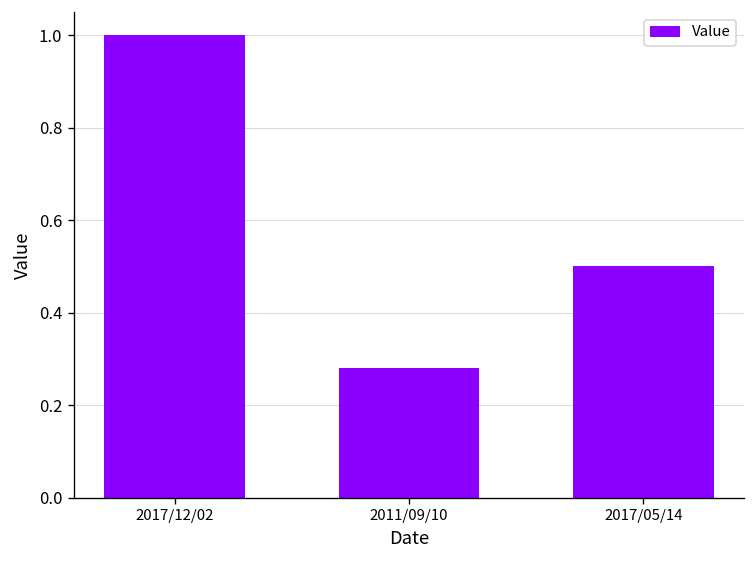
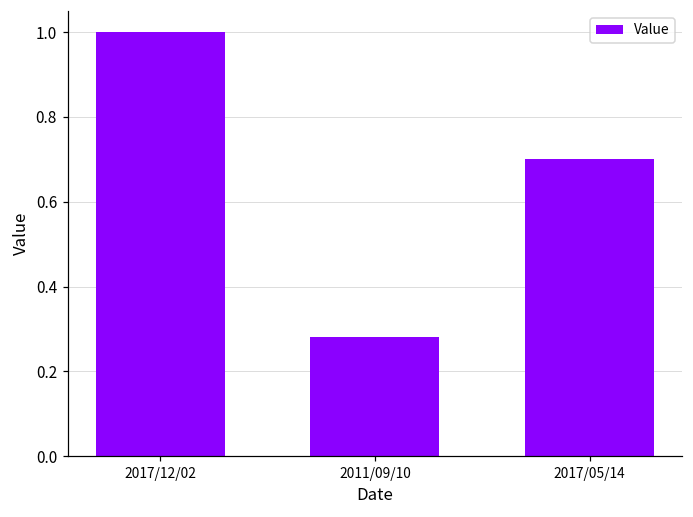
2017/05/14: 0.5 -> 0.7
